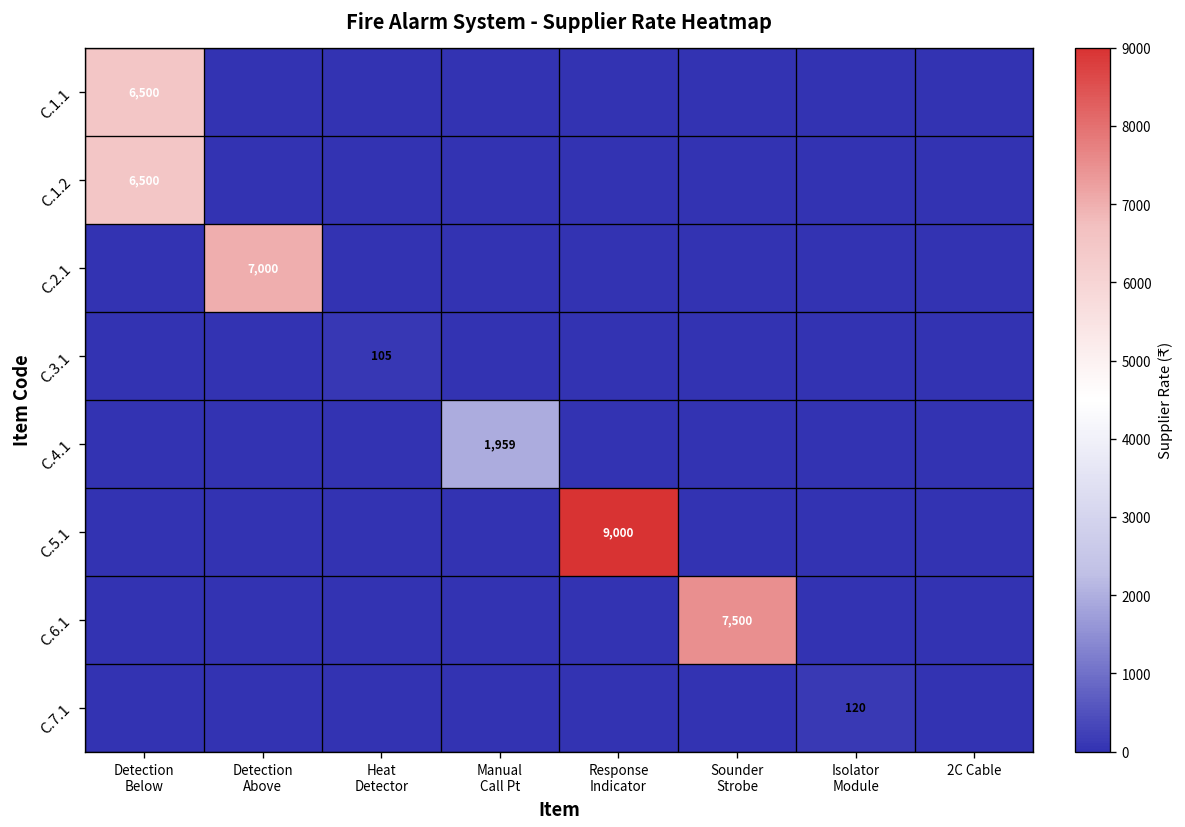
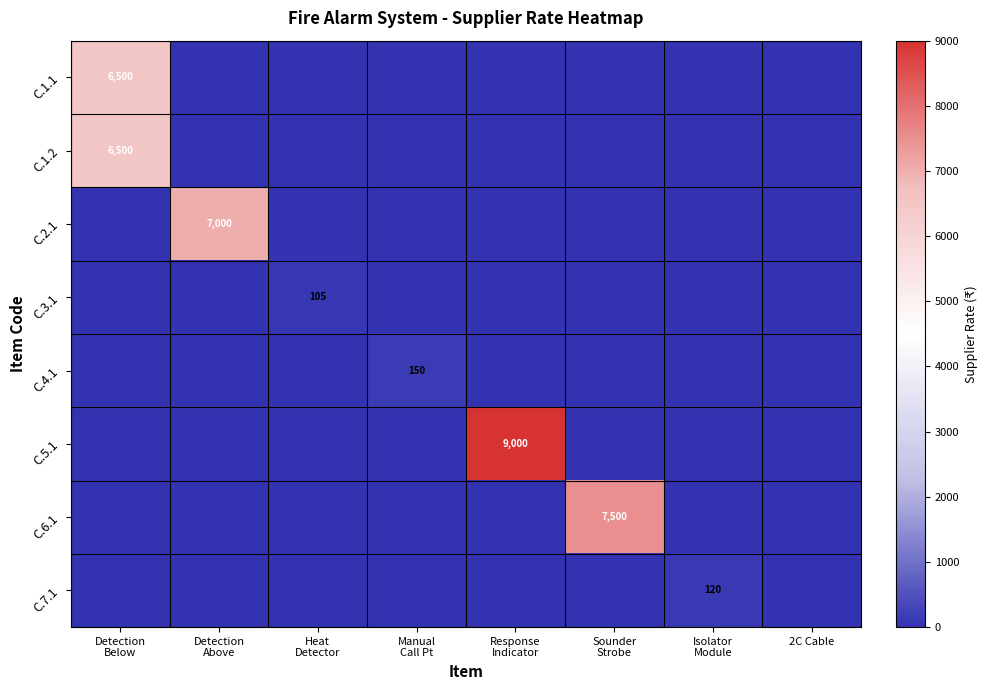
C.4.1, Manual Call Pt: 1,959 -> 150
